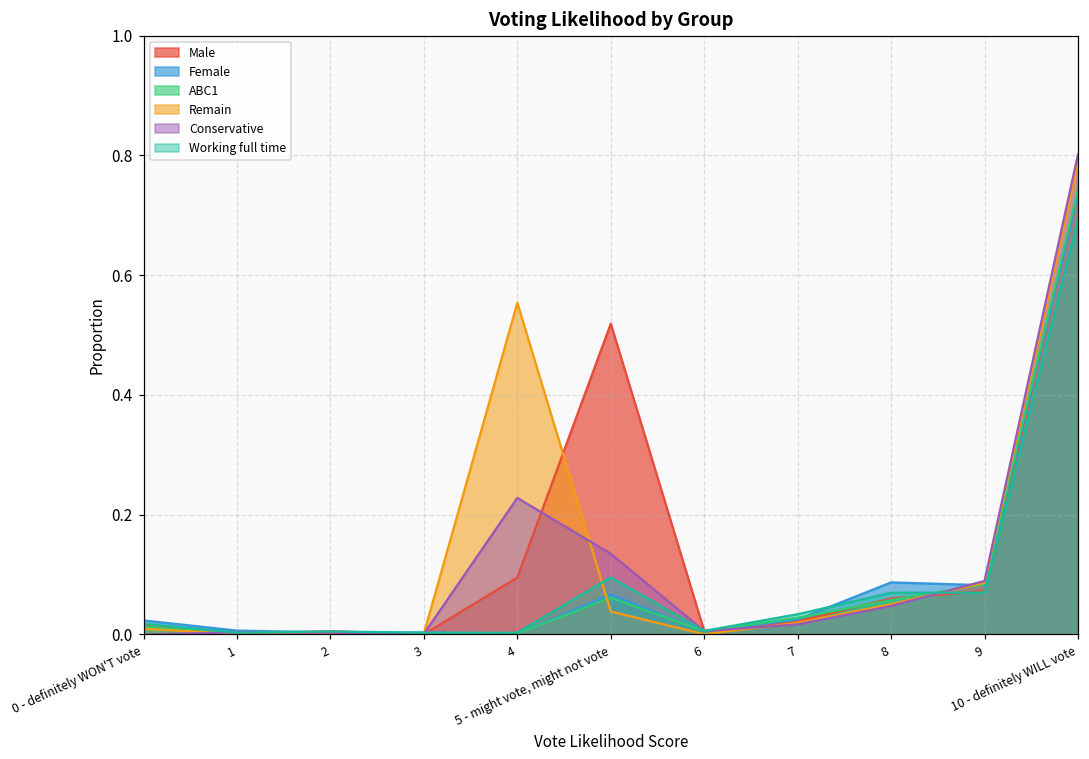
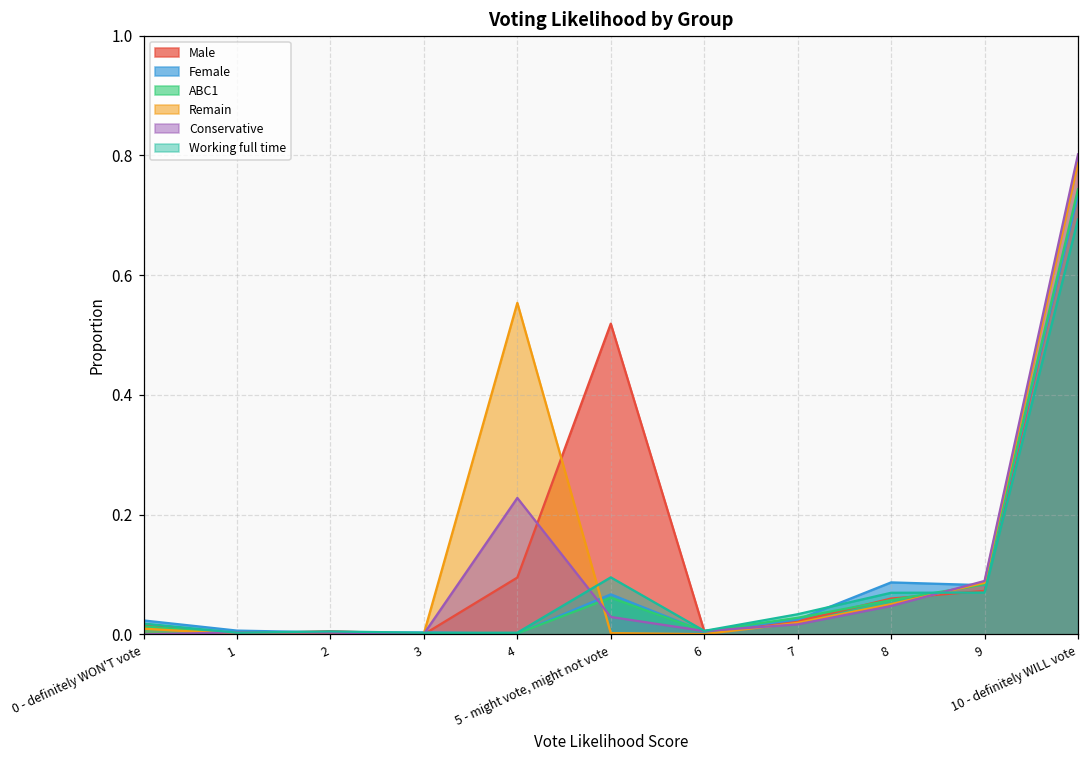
Remain, 5 - might vote, might not vote: 0.04 -> 0.00
Conservative, 5 - might vote, might not vote: 0.13 -> 0.03
